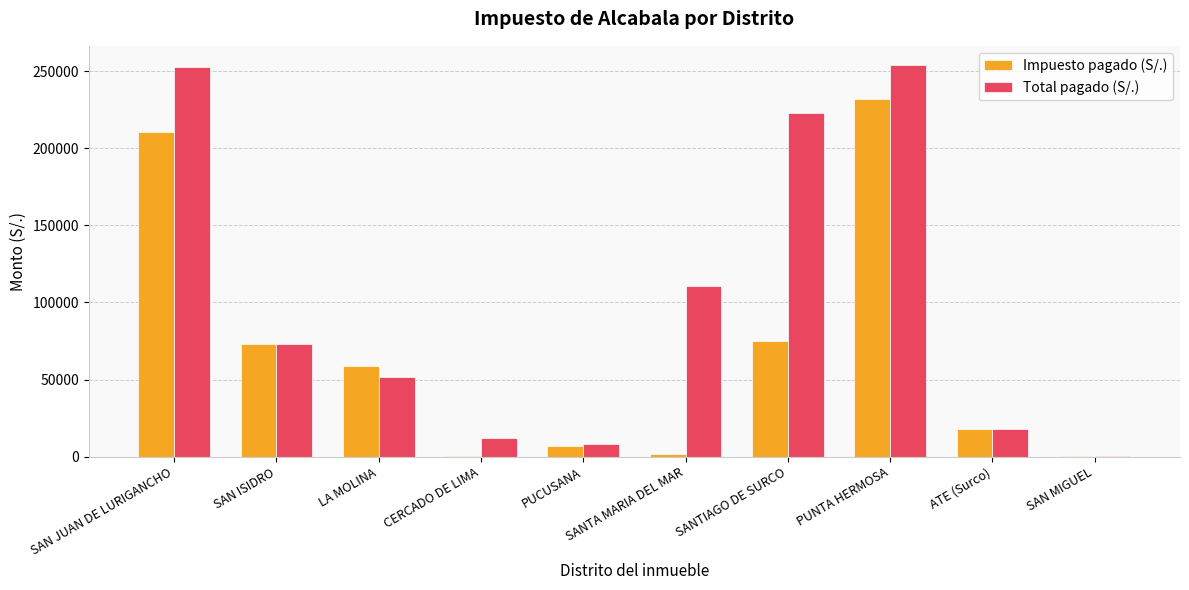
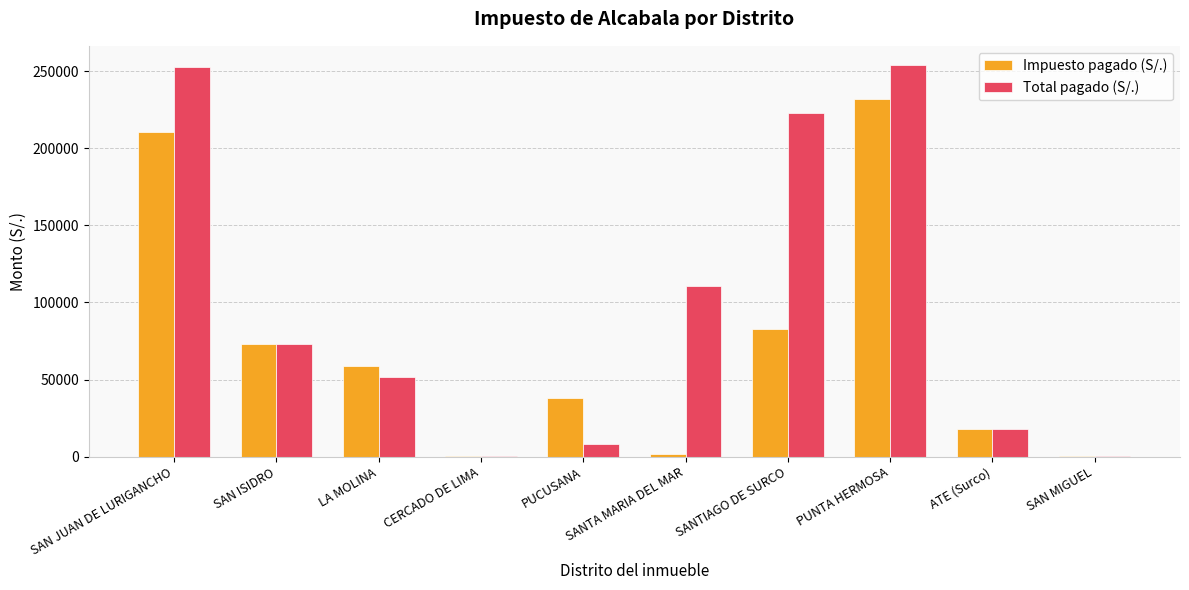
Total pagado (S/.), CERCADO DE LIMA: 12000 -> 1000
Impuesto pagado (S/.), PUCUSANA: 7000 -> 38000
Impuesto pagado (S/.), SANTIAGO DE SURCO: 75000 -> 83000
